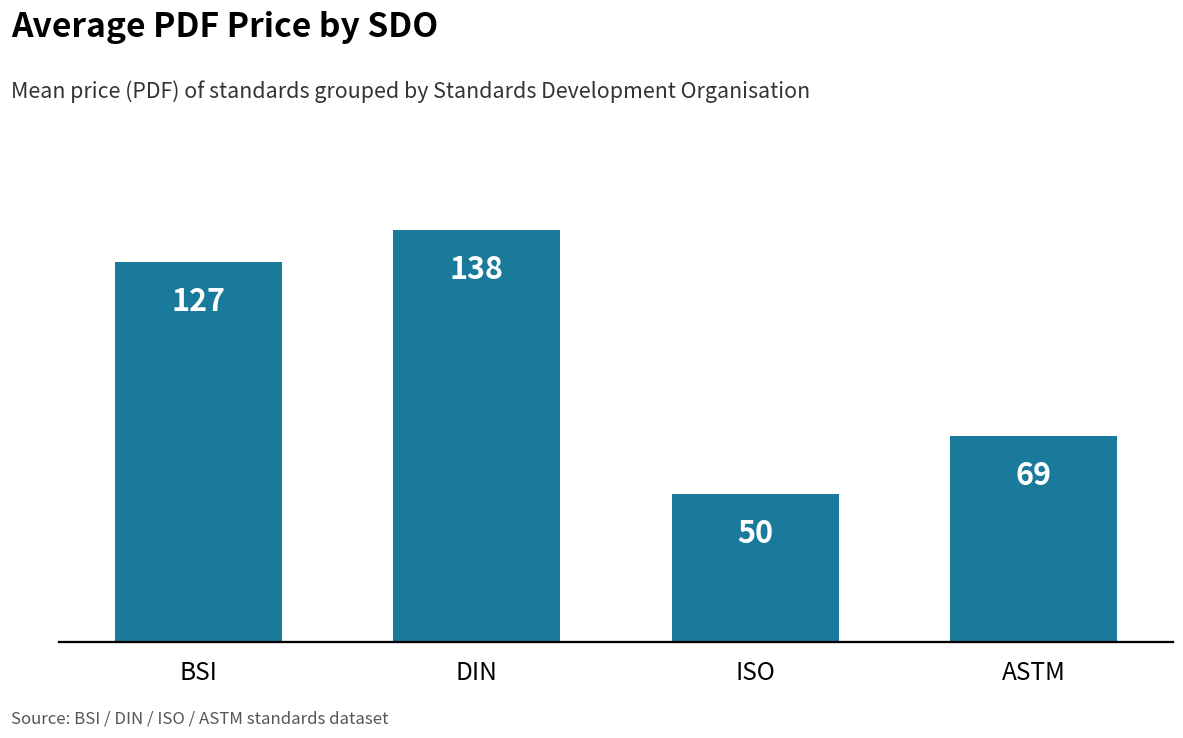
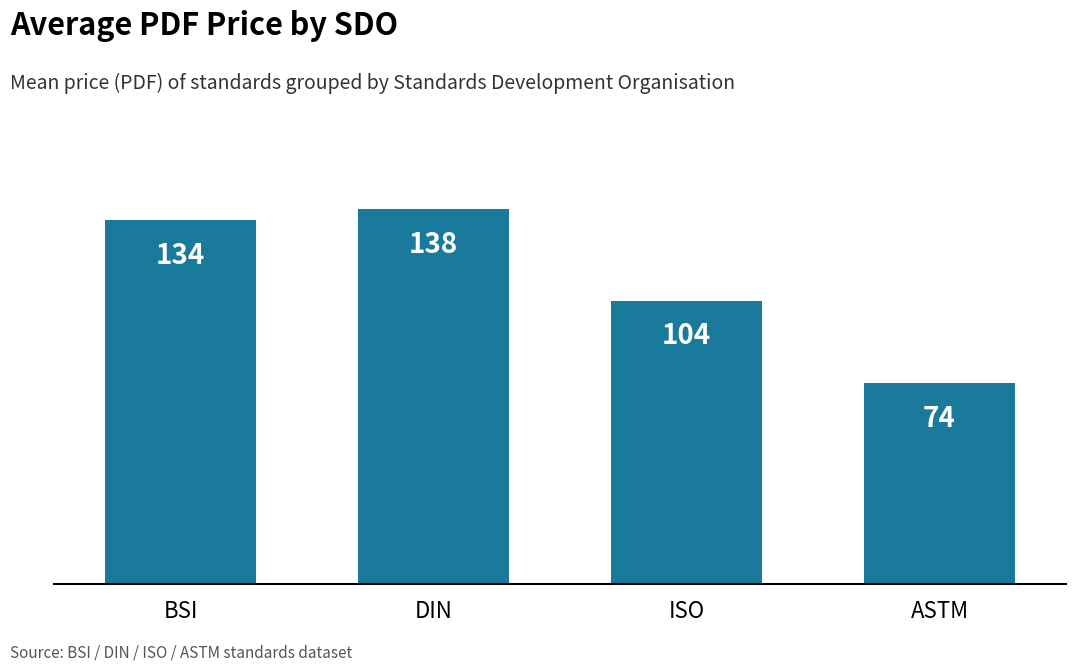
BSI: 127 -> 134
ISO: 50 -> 104
ASTM: 69 -> 74
